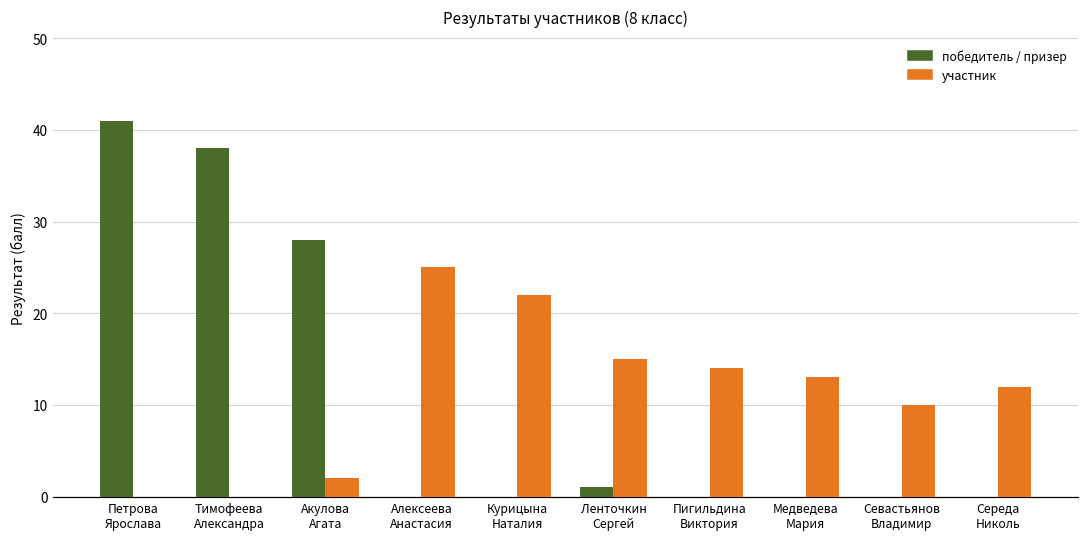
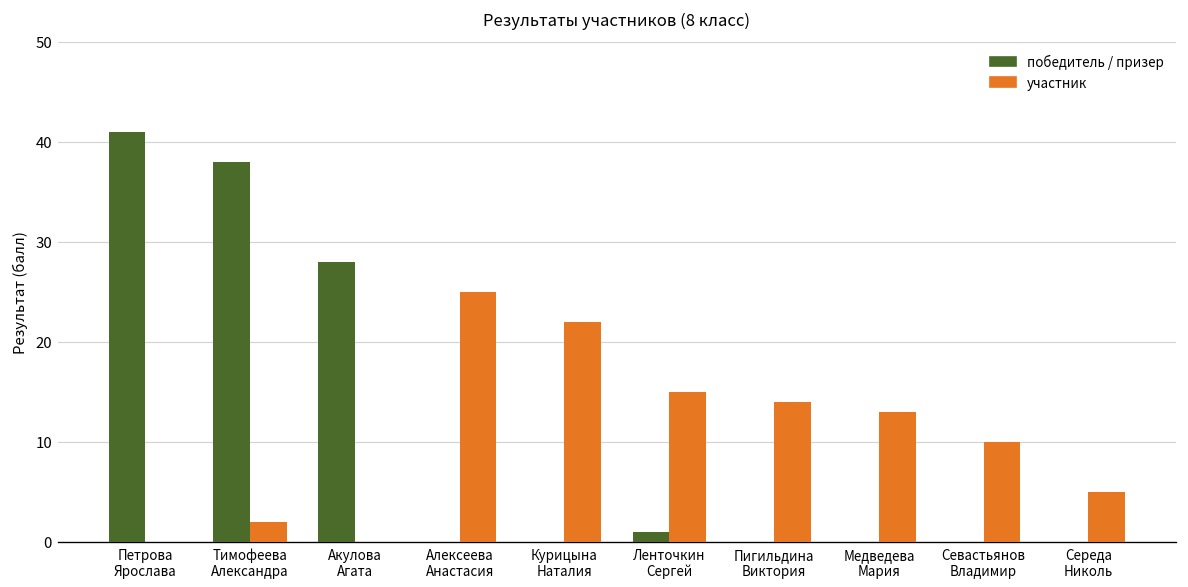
участник, Тимофеева Александра: 0 -> 2
участник, Акулова Агата: 2 -> 0
участник, Середа Николь: 12 -> 5
